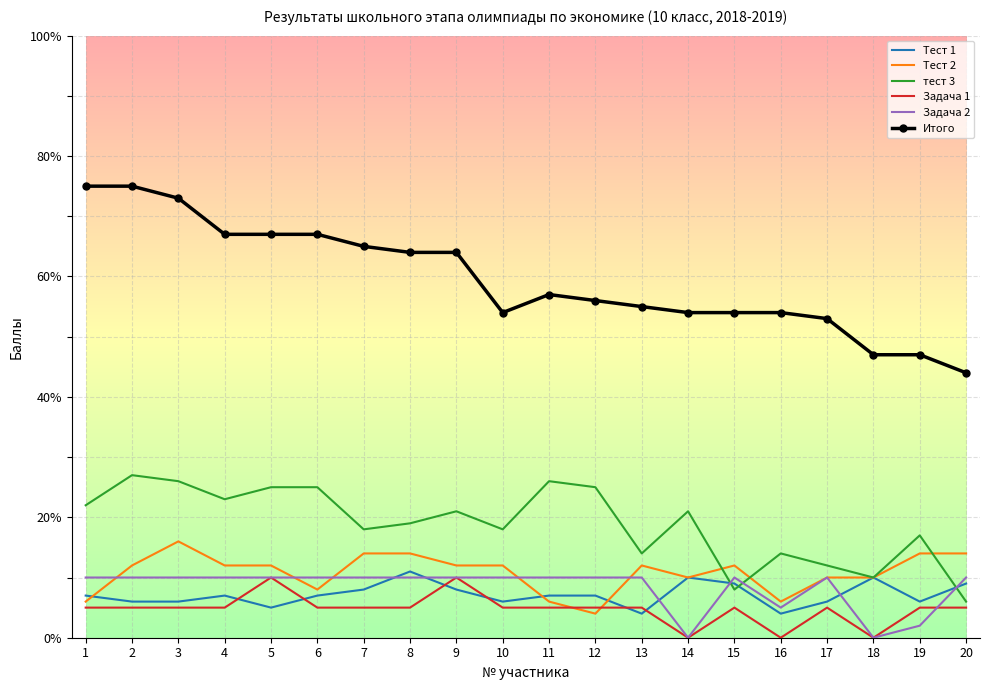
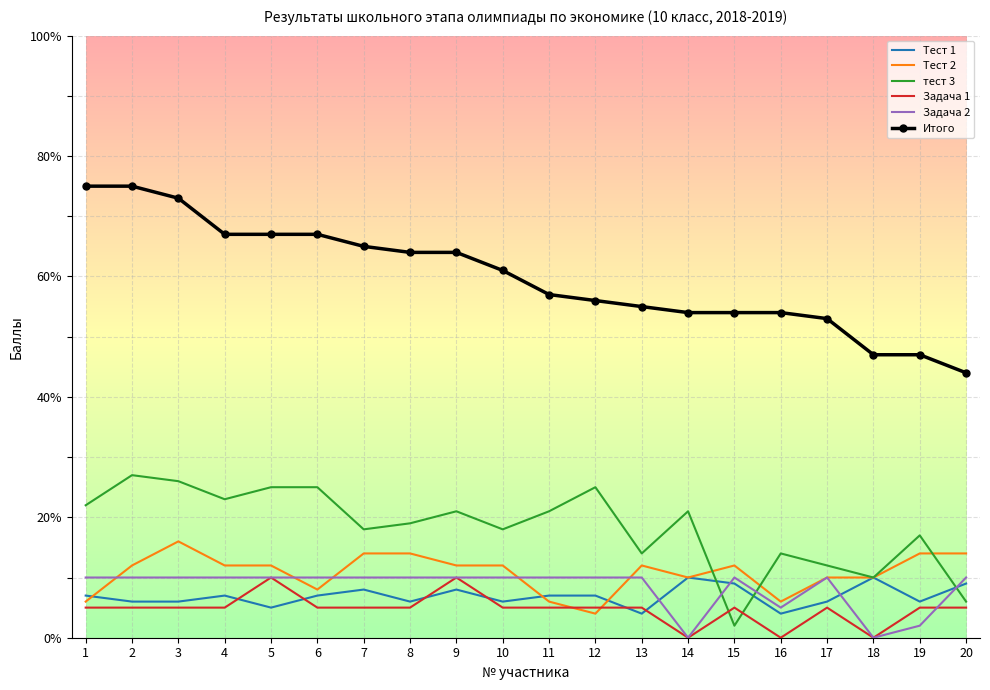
Тест 1, 8: 11% -> 6%
Итого, 10: 54% -> 61%
тест 3, 11: 26% -> 21%
тест 3, 15: 8% -> 2%
